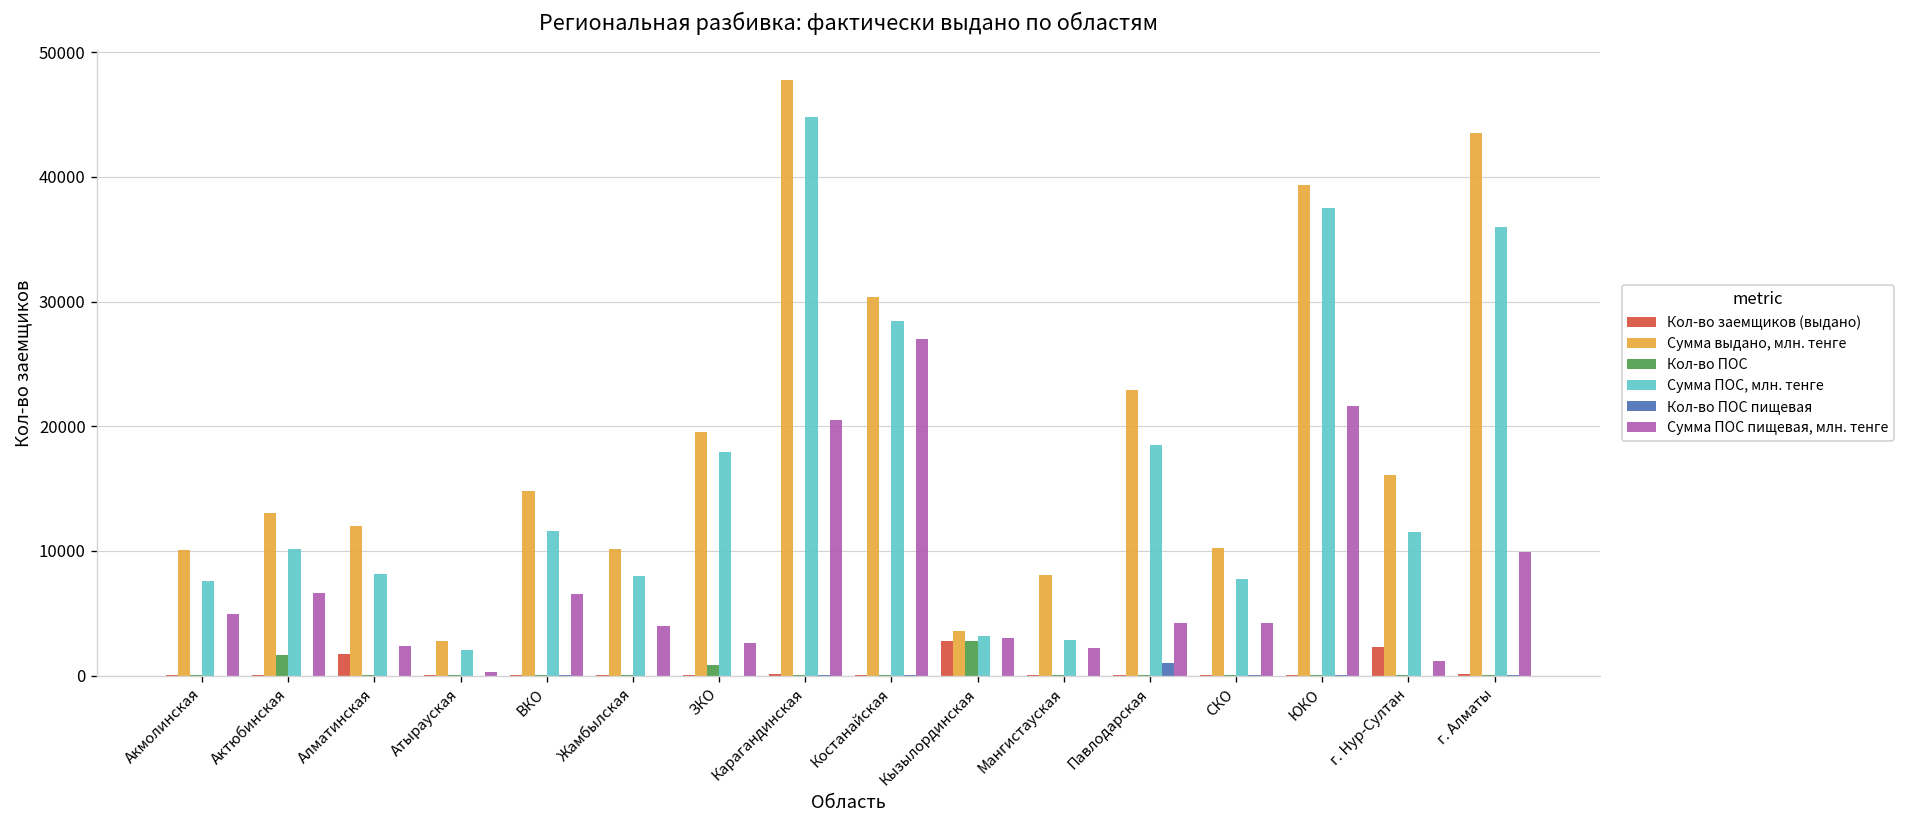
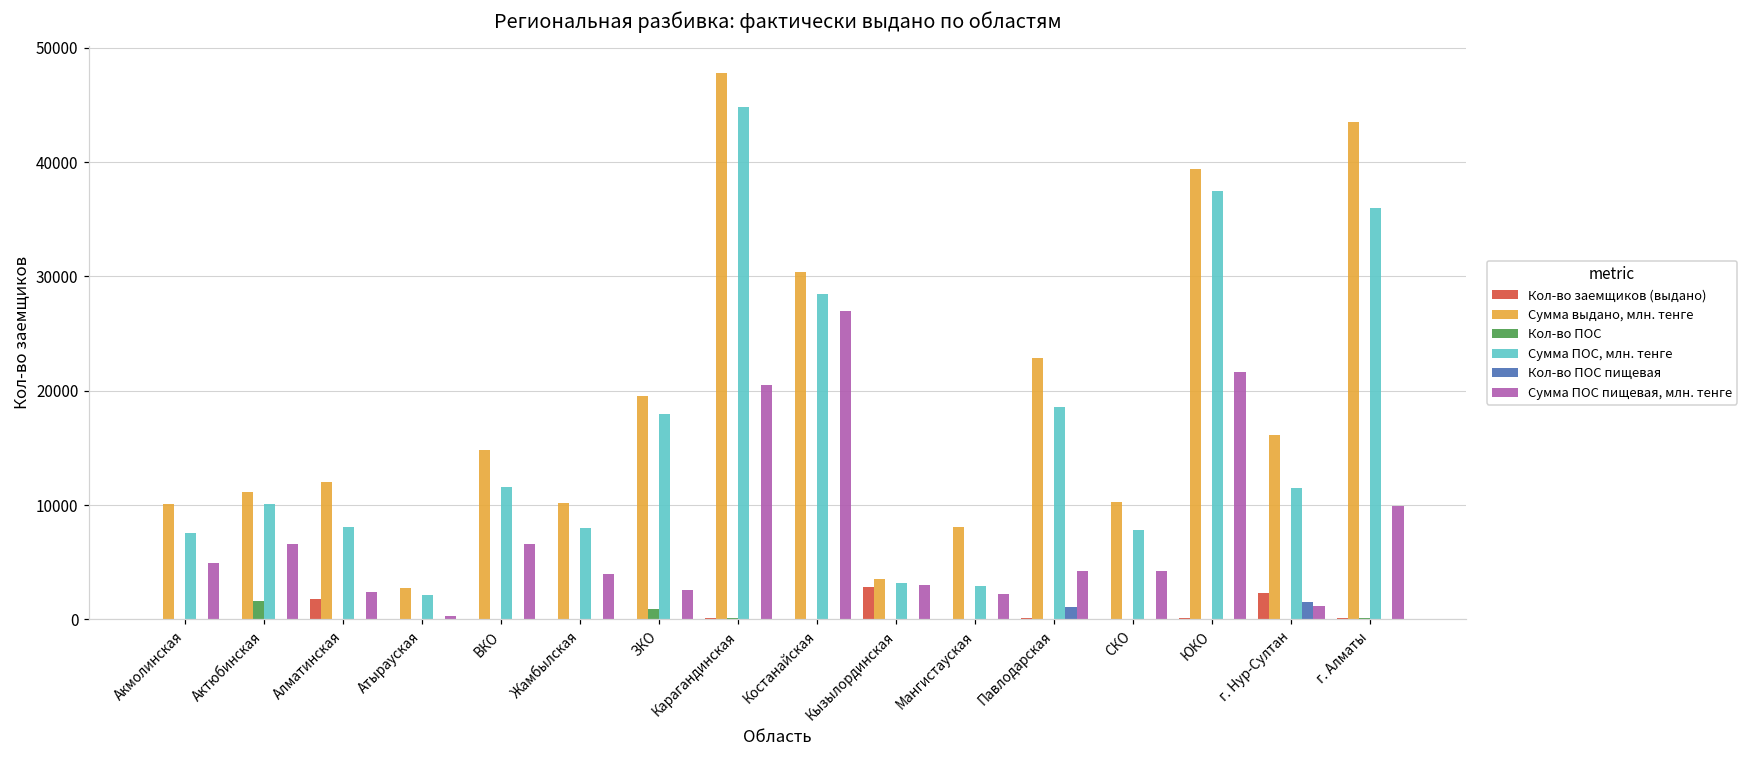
Сумма выдано, млн. тенге, Актюбинская: 13100 -> 11100
Кол-во ПОС, Кызылординская: 2800 -> 0
Кол-во ПОС пищевая, г. Нур-Султан: 0 -> 1500
